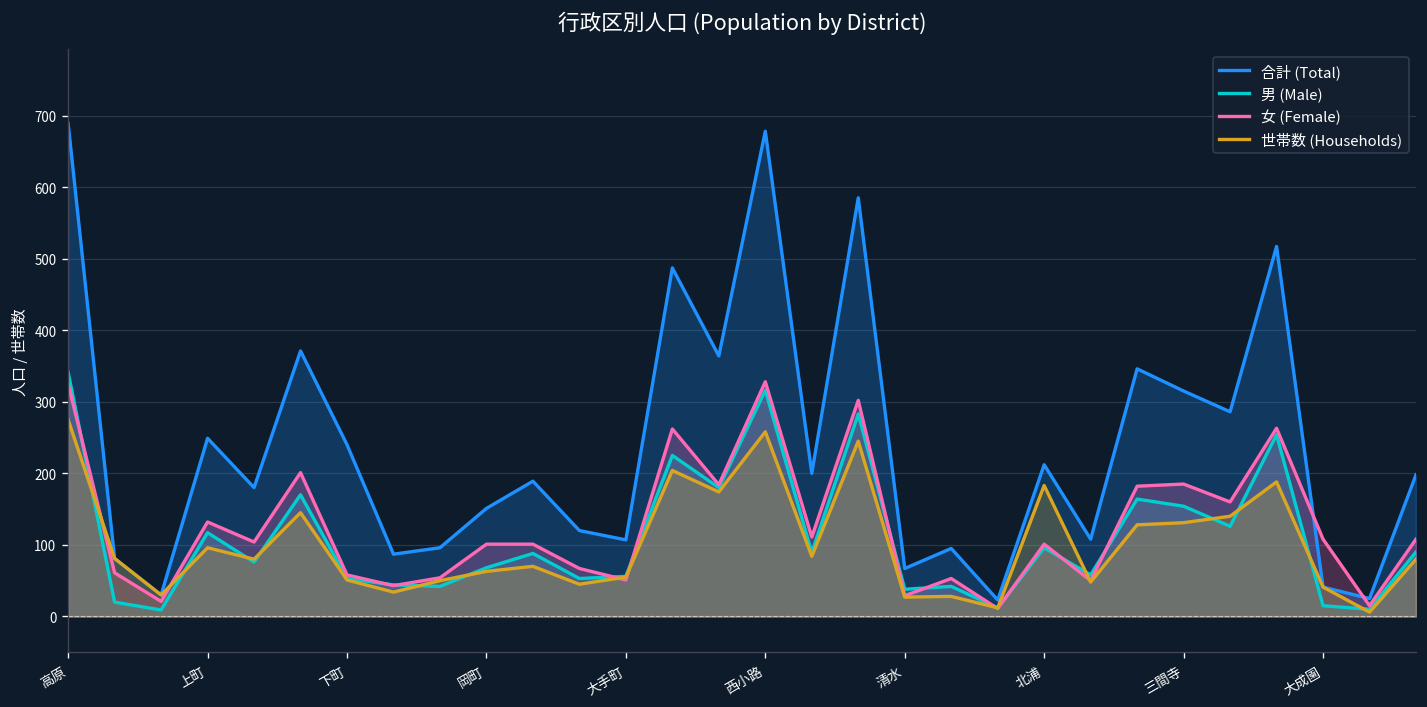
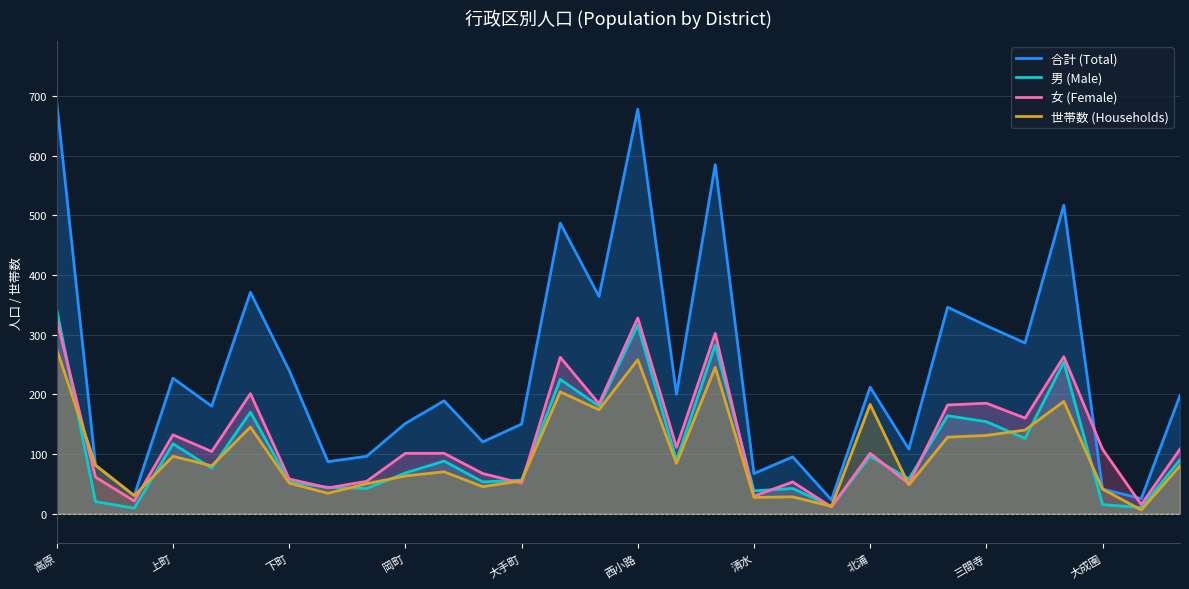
合計 (Total), 上町: 250 -> 230
合計 (Total), 大手町: 110 -> 150
